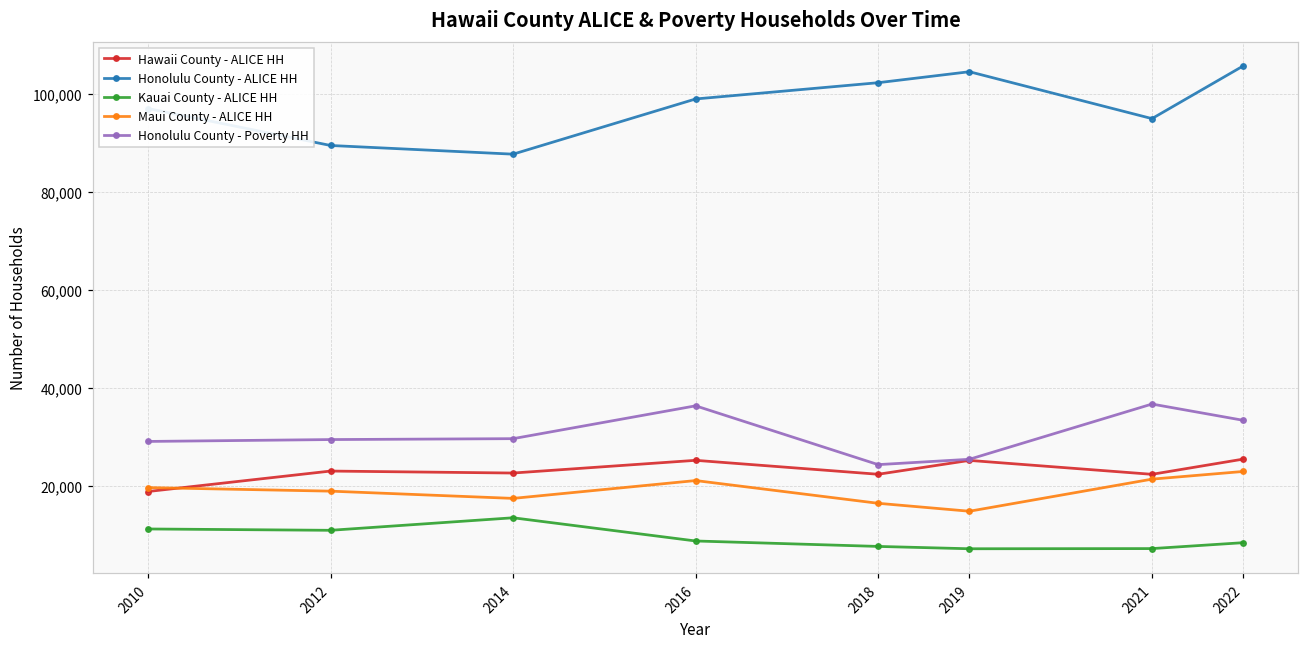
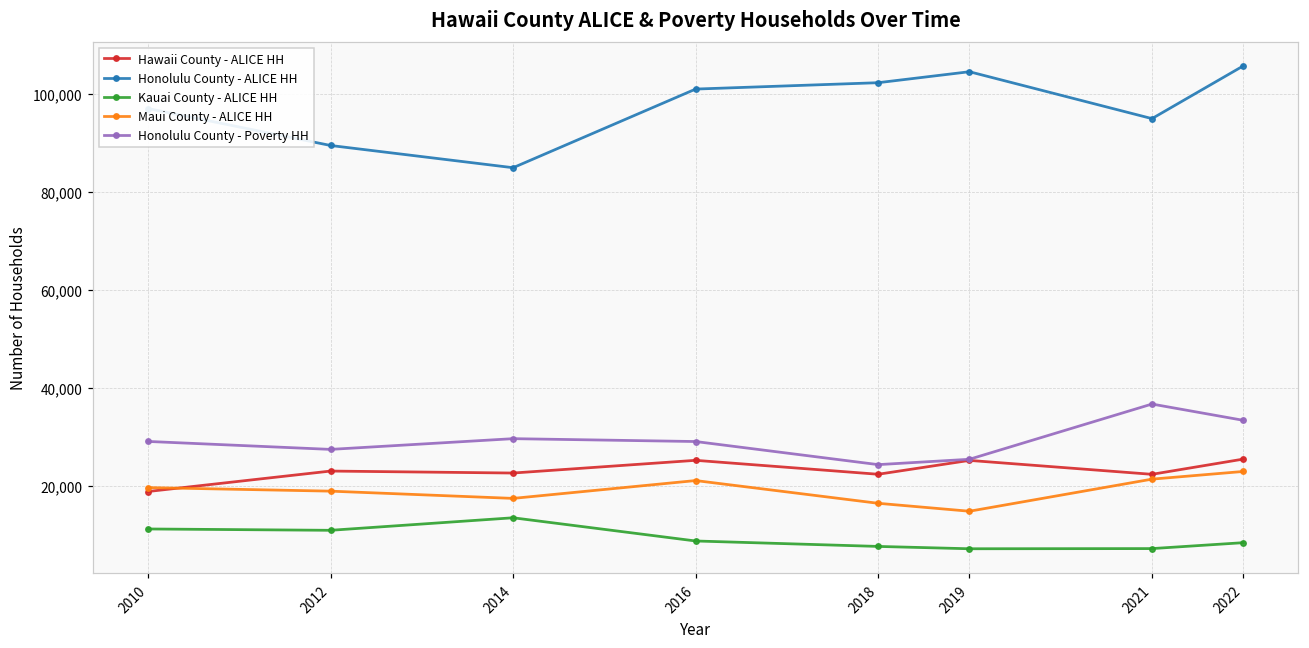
Honolulu County - Poverty HH, 2012: 29,000 -> 27,000
Honolulu County - ALICE HH, 2014: 88,000 -> 85,000
Honolulu County - ALICE HH, 2016: 99,000 -> 101,000
Honolulu County - Poverty HH, 2016: 36,000 -> 29,000
